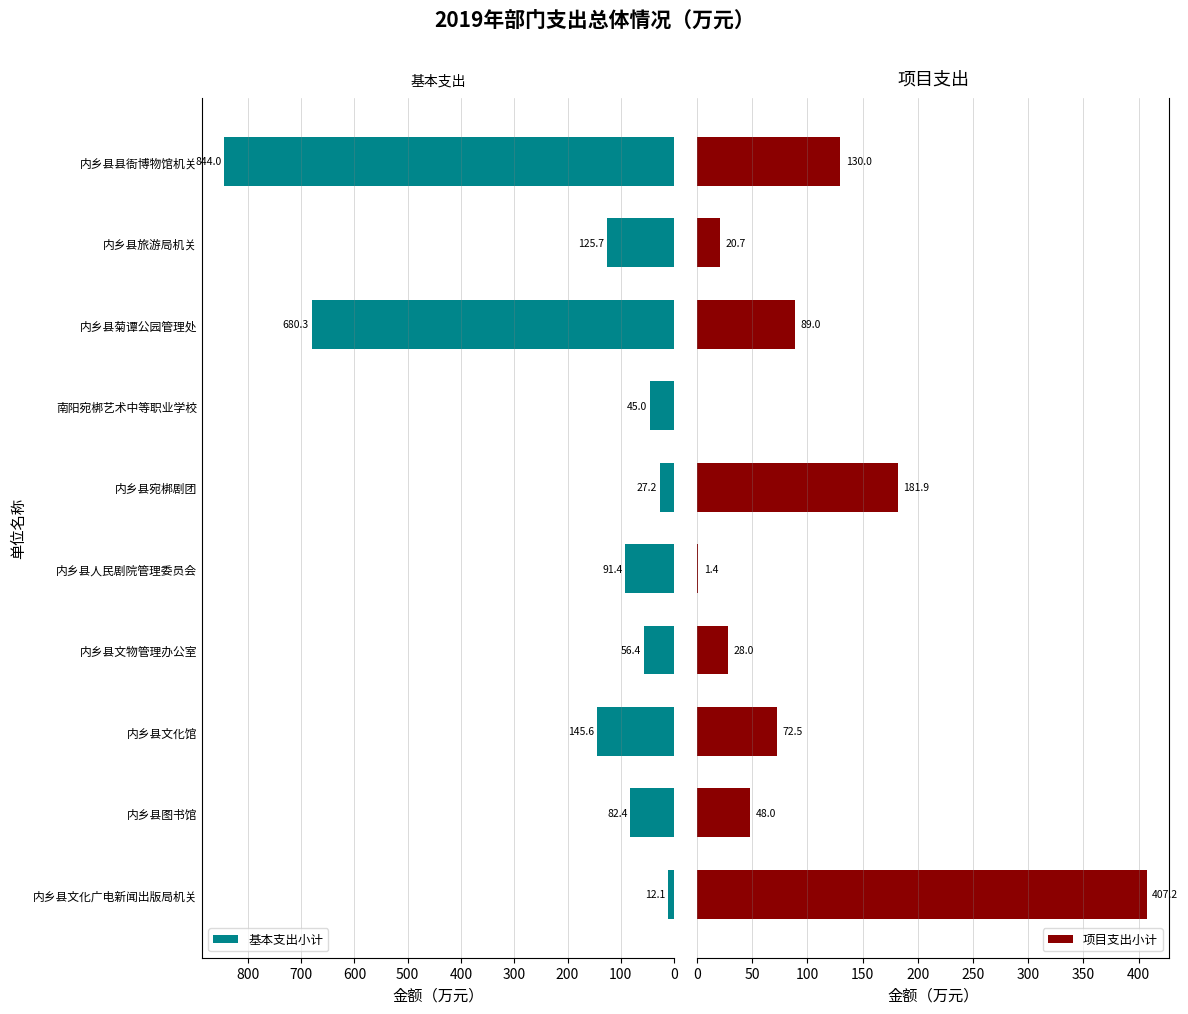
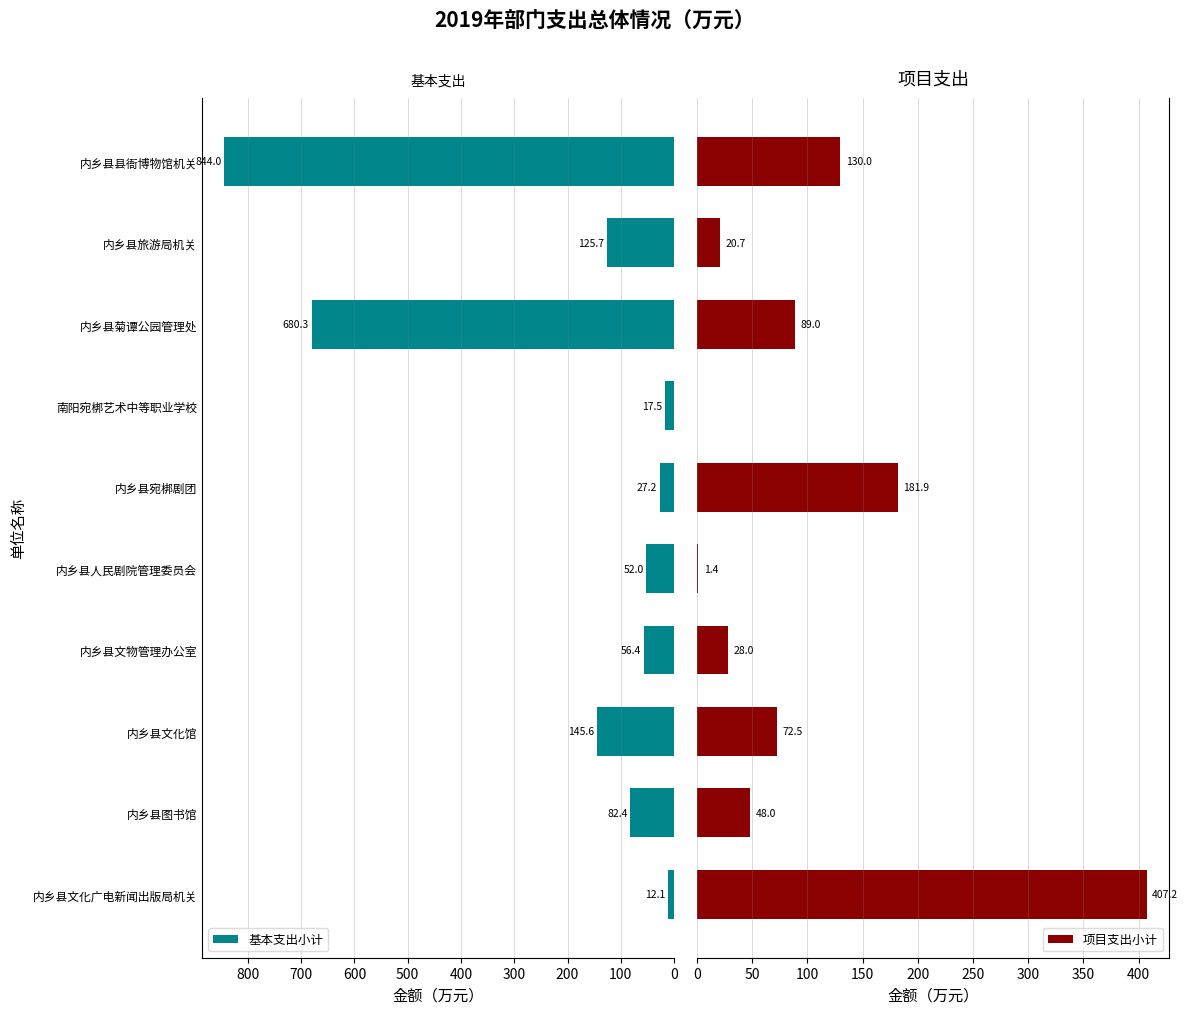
基本支出, 南阳宛梆艺术中等职业学校: 45.0 -> 17.5
基本支出, 内乡县人民剧院管理委员会: 91.4 -> 52.0
